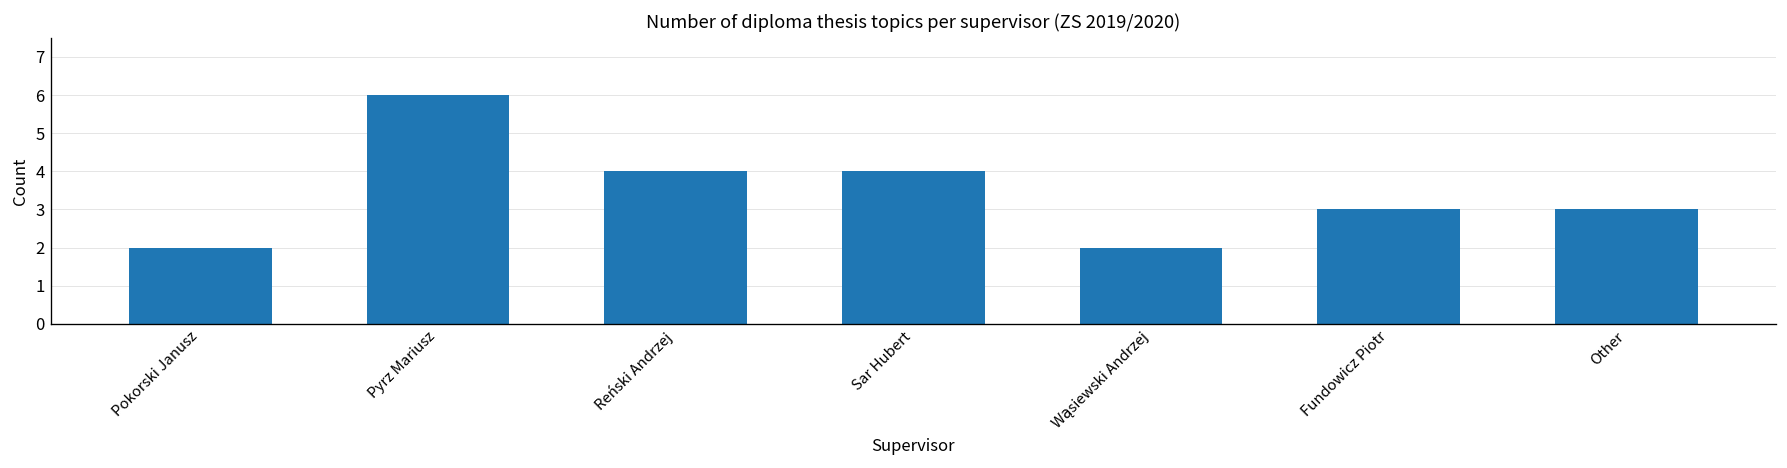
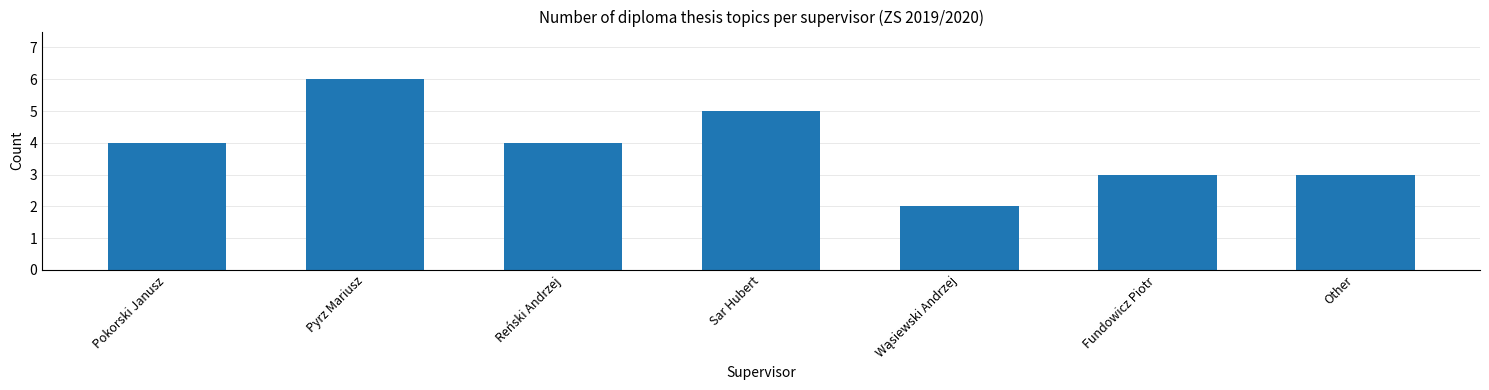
Pokorski Janusz: 2 -> 4
Sar Hubert: 4 -> 5
